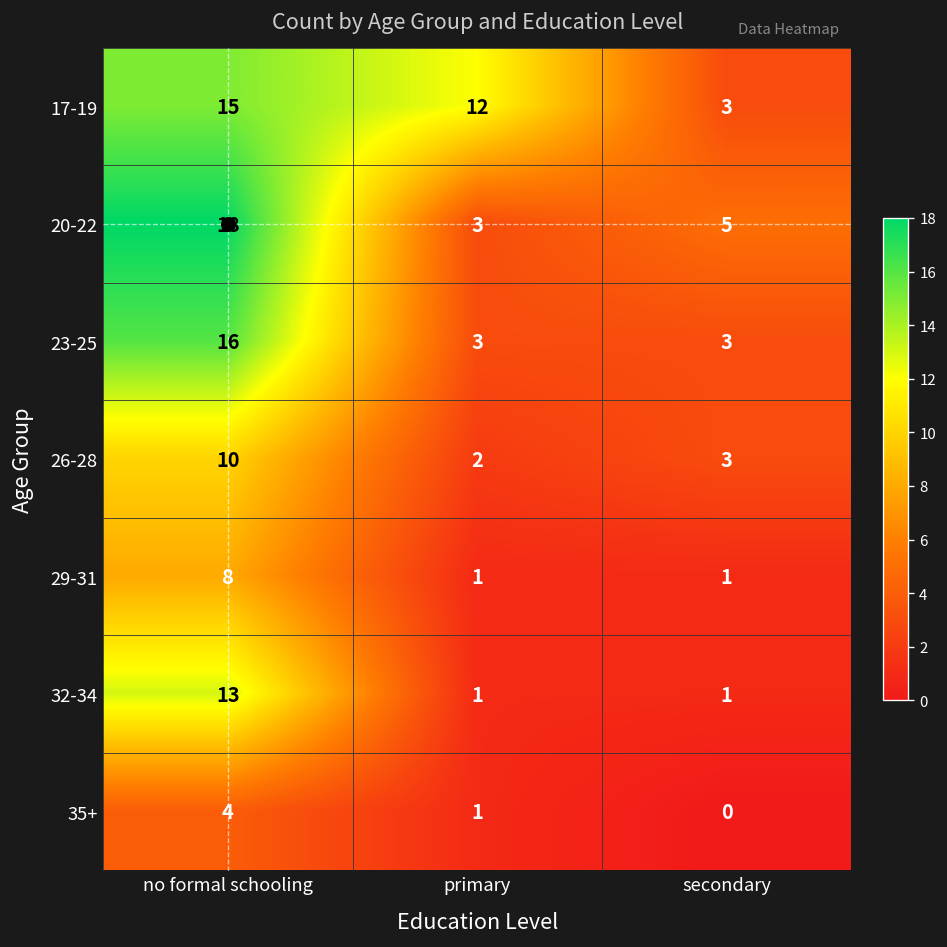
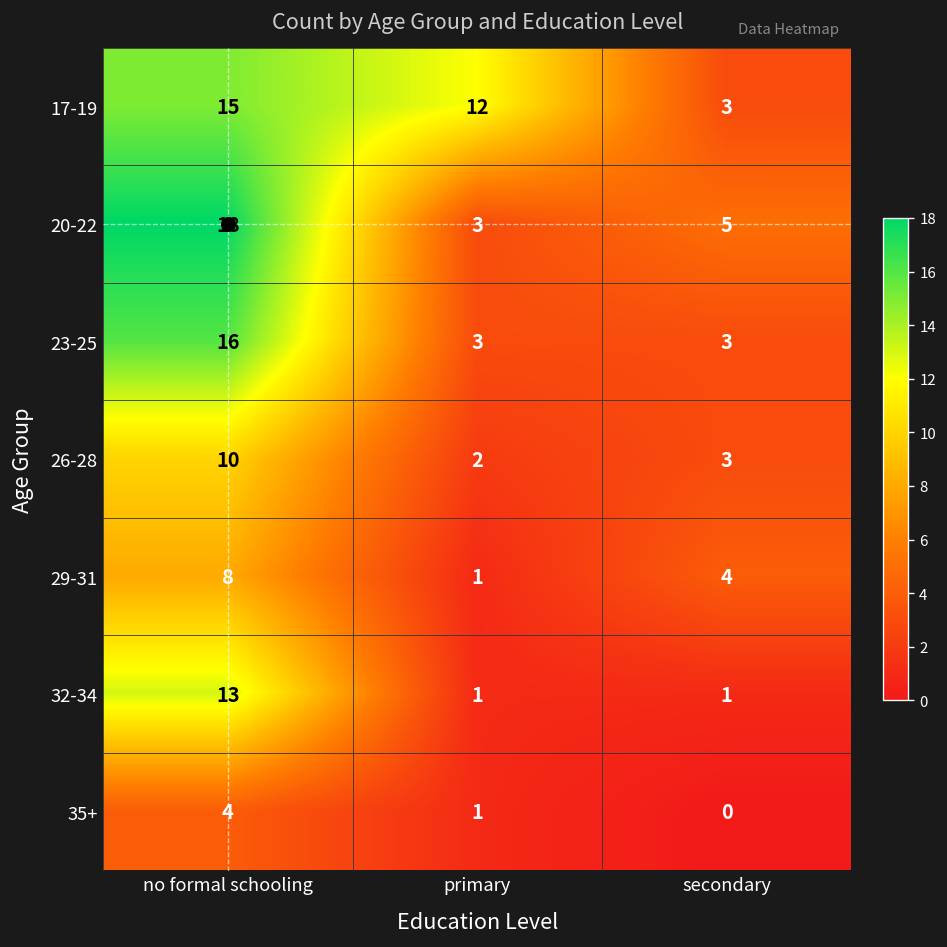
29-31, secondary: 1 -> 4
